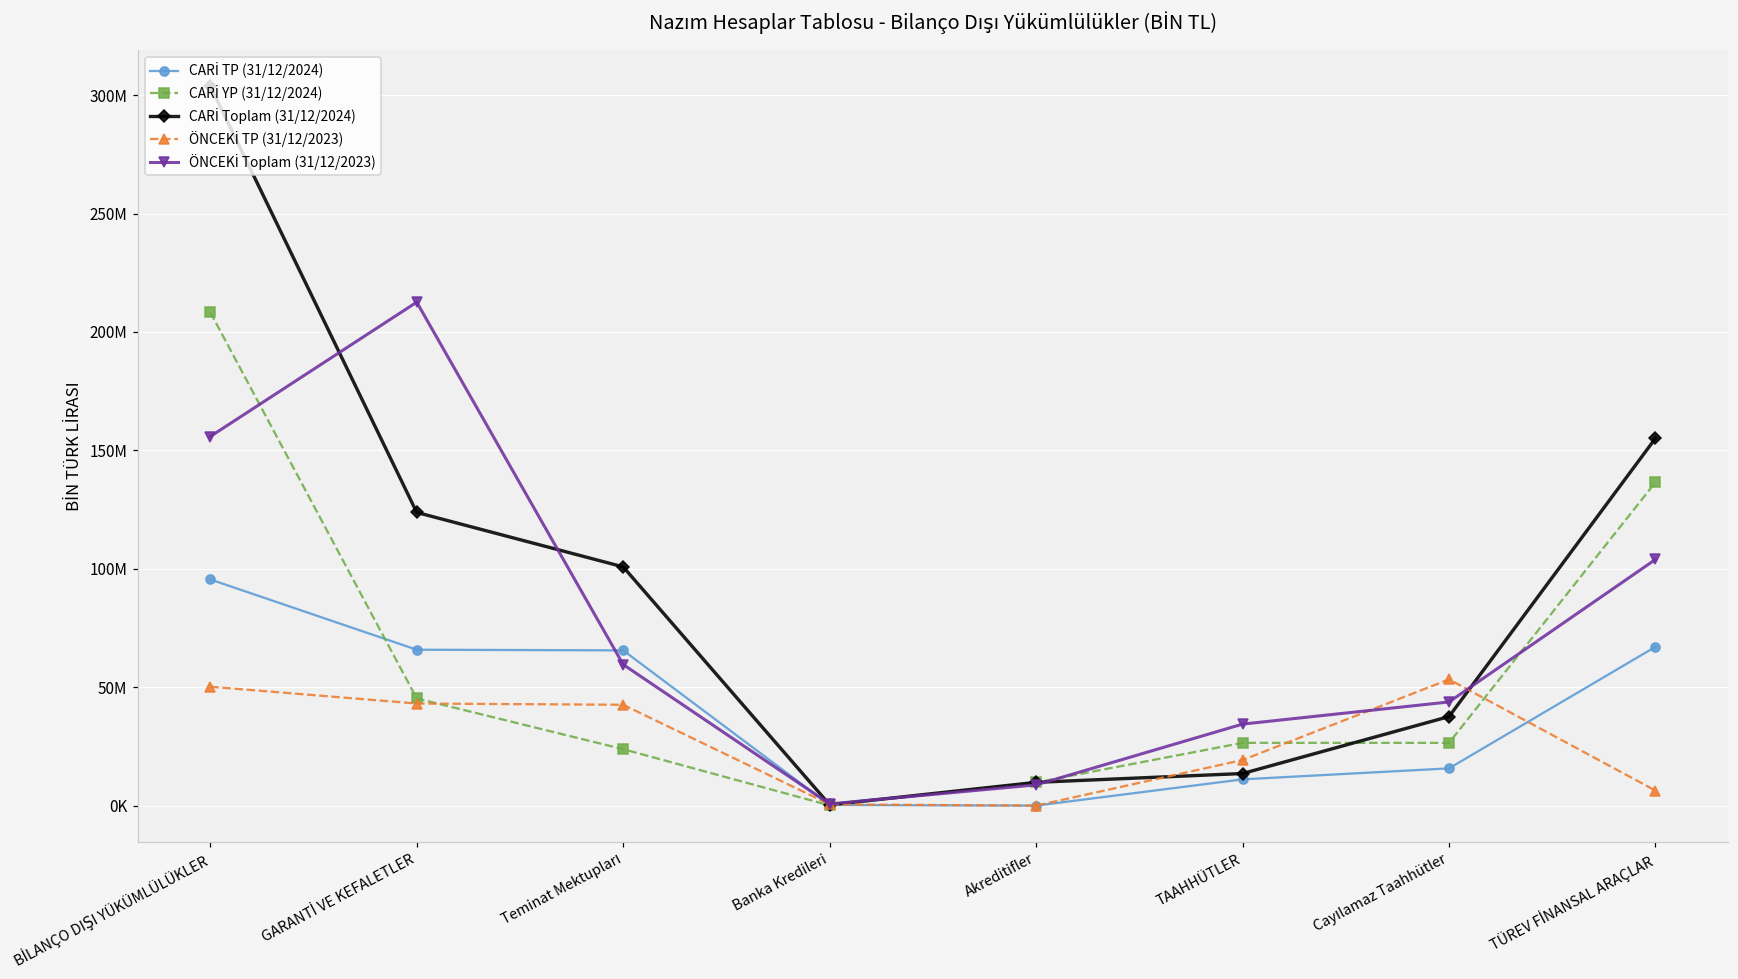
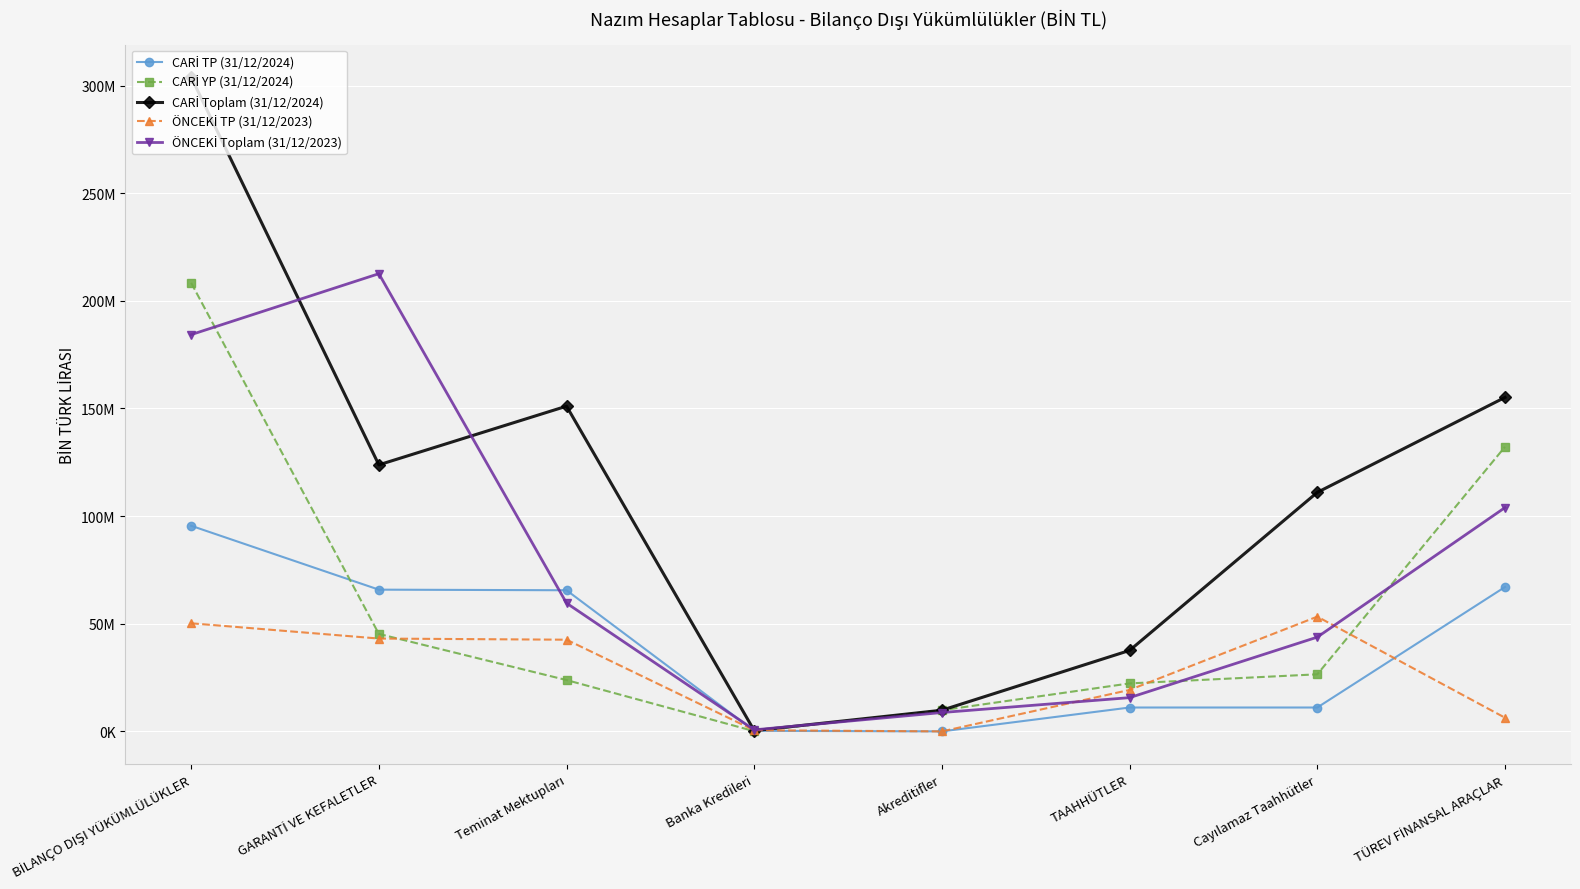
ÖNCEKİ Toplam (31/12/2023), BİLANÇO DIŞI YÜKÜMLÜLÜKLER: 156000000 -> 184000000
CARİ Toplam (31/12/2024), Teminat Mektupları: 101000000 -> 151000000
CARİ YP (31/12/2024), TAAHHÜTLER: 27000000 -> 22000000
CARİ Toplam (31/12/2024), TAAHHÜTLER: 14000000 -> 38000000
ÖNCEKİ Toplam (31/12/2023), TAAHHÜTLER: 34000000 -> 16000000
CARİ TP (31/12/2024), Cayılamaz Taahhütler: 16000000 -> 11000000
CARİ Toplam (31/12/2024), Cayılamaz Taahhütler: 38000000 -> 111000000
CARİ YP (31/12/2024), TÜREV FİNANSAL ARAÇLAR: 137000000 -> 132000000
